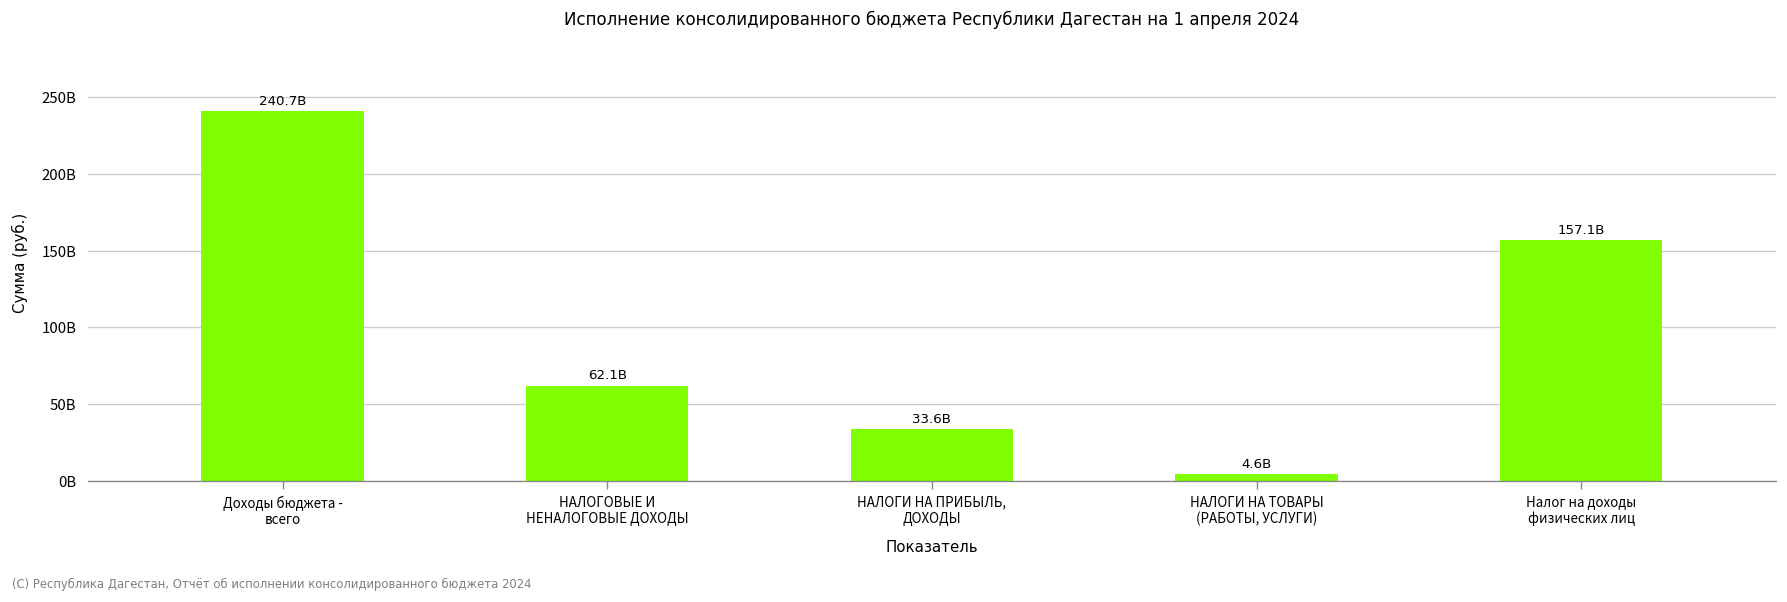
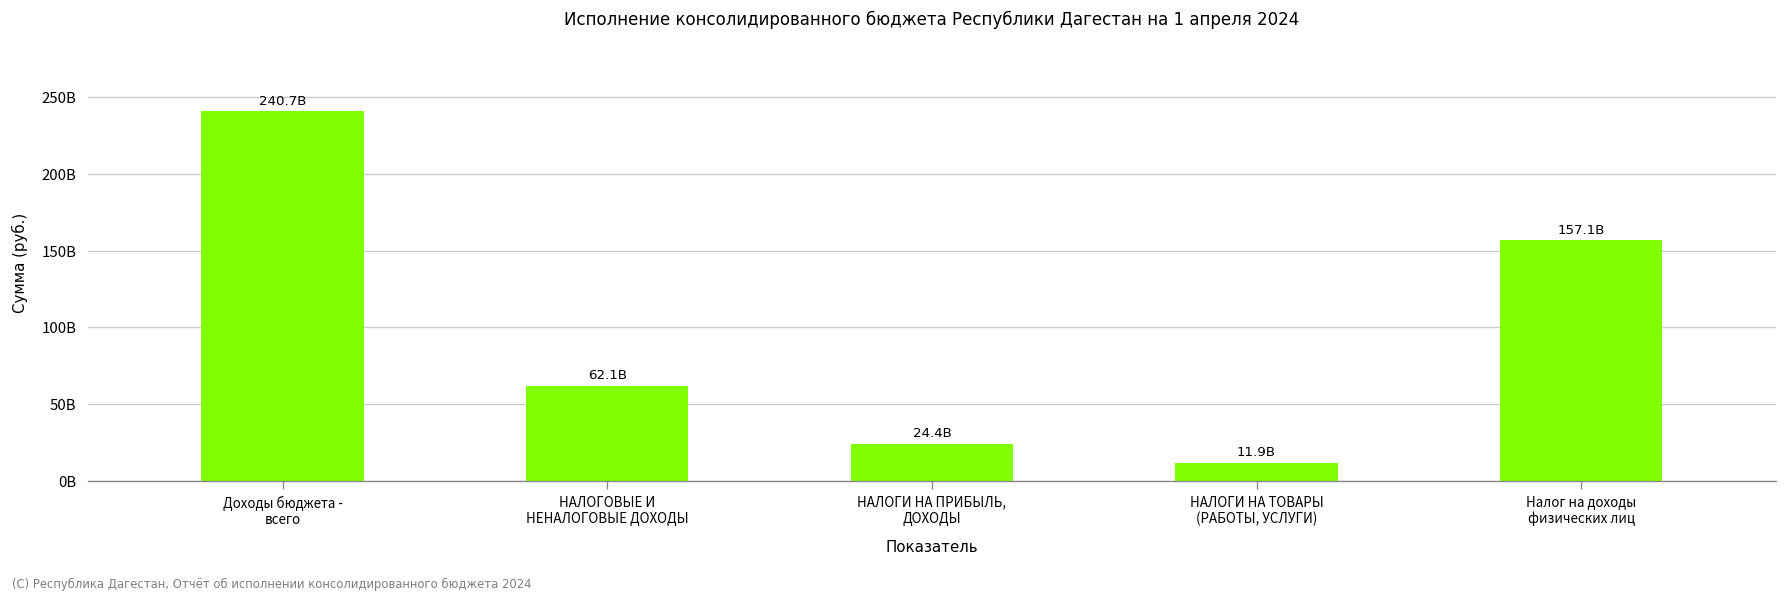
НАЛОГИ НА ПРИБЫЛЬ, ДОХОДЫ: 33.6B -> 24.4B
НАЛОГИ НА ТОВАРЫ (РАБОТЫ, УСЛУГИ): 4.6B -> 11.9B
